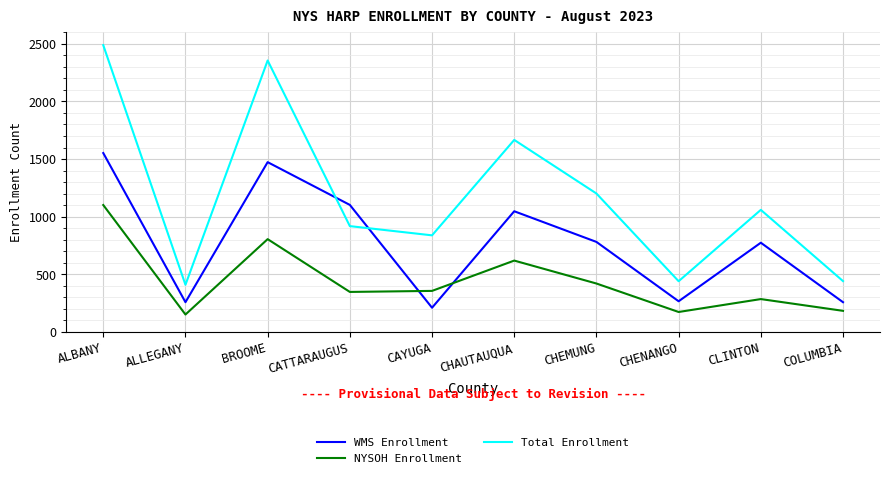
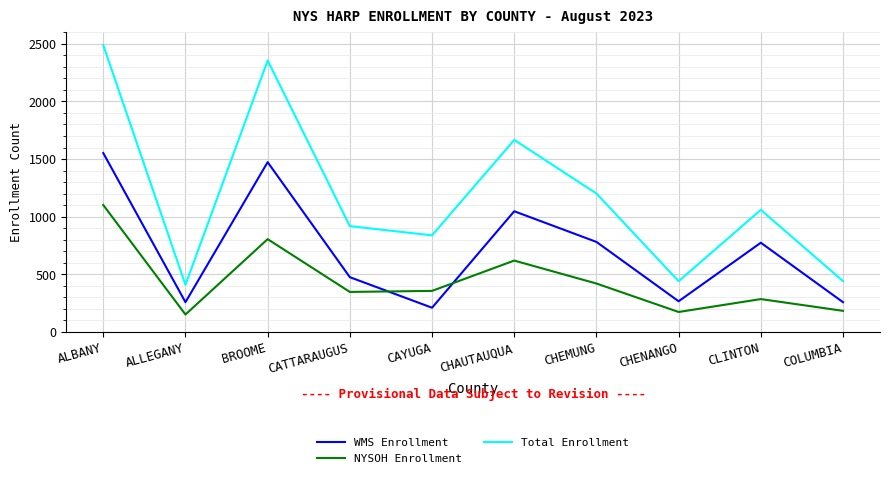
WMS Enrollment, CATTARAUGUS: 1100 -> 480
